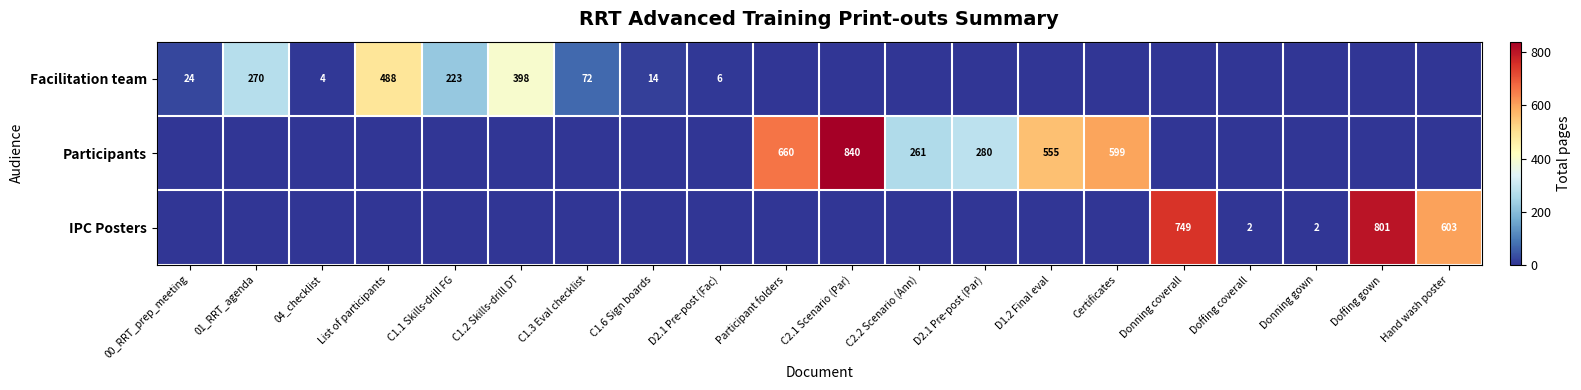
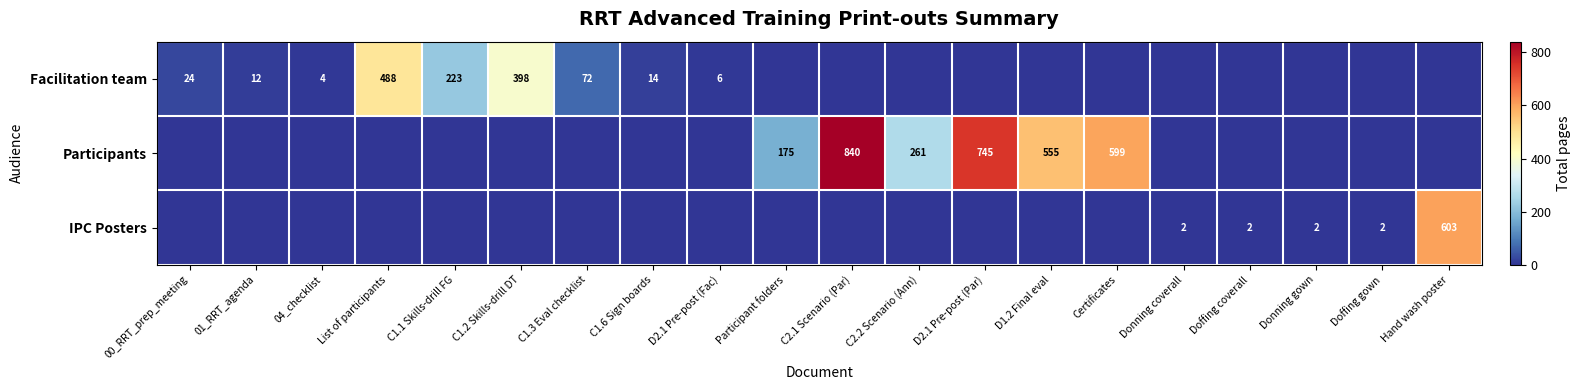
Facilitation team, 01_RRT_agenda: 270 -> 12
Participants, Participant folders: 660 -> 175
Participants, D2.1 Pre-post (Par): 280 -> 745
IPC Posters, Donning coverall: 749 -> 2
IPC Posters, Doffing gown: 801 -> 2
